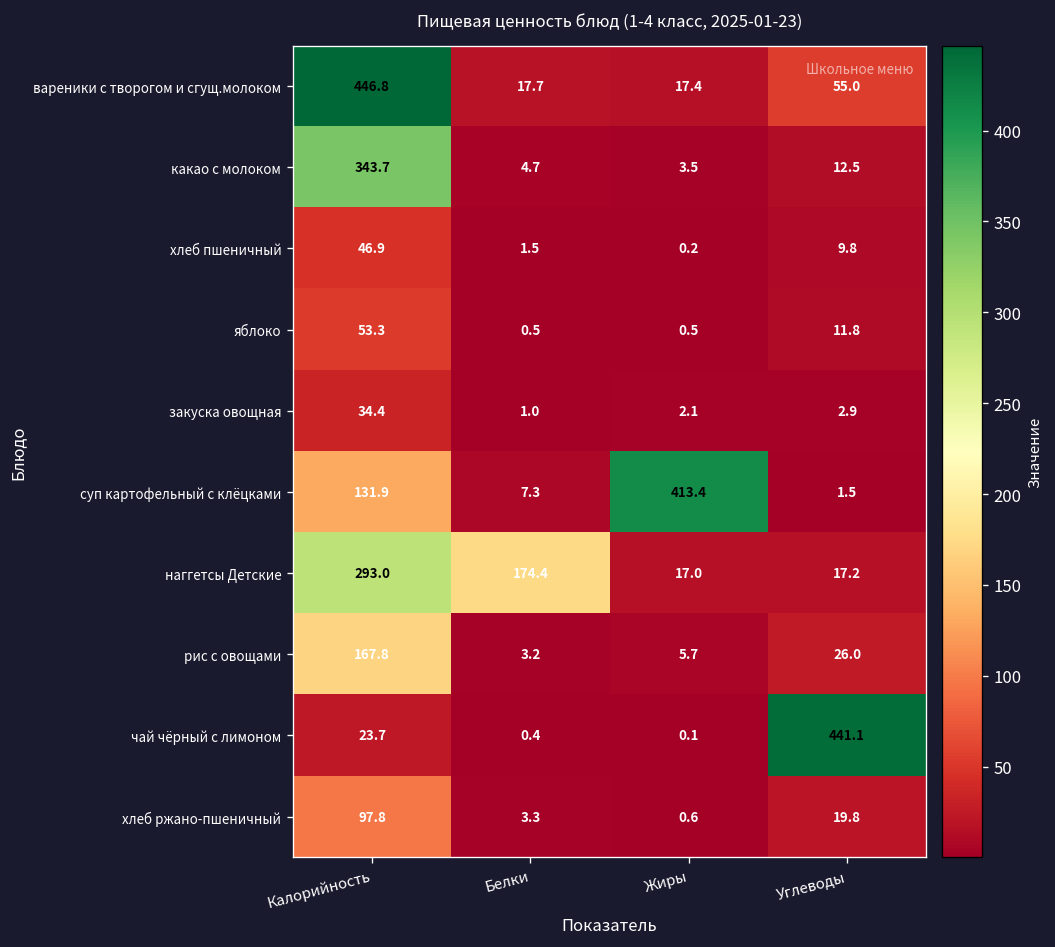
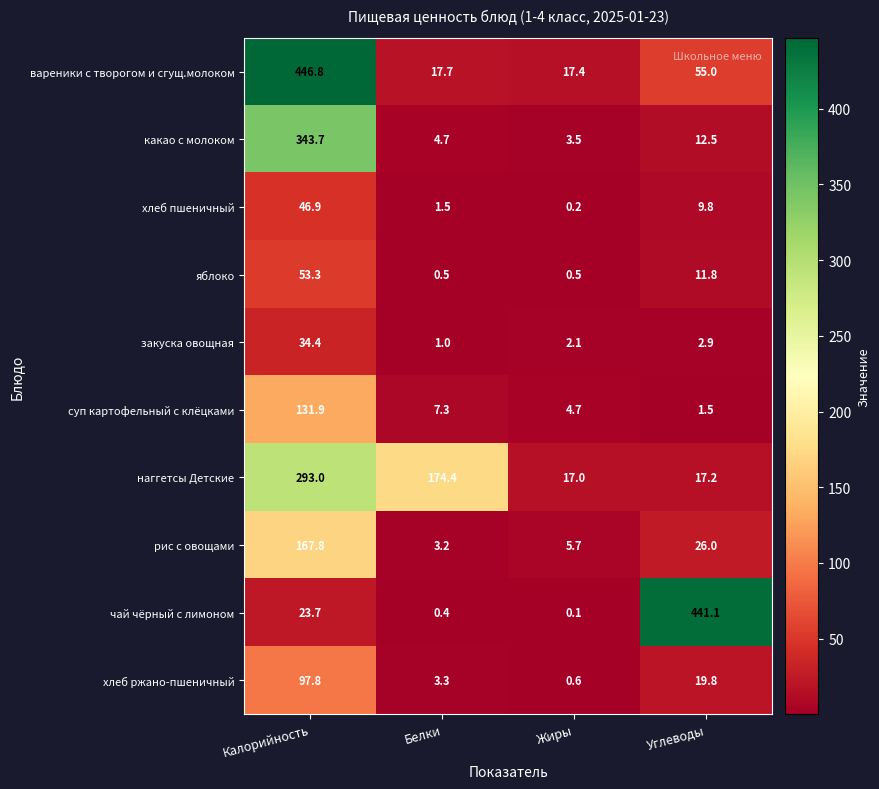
суп картофельный с клёцками, Жиры: 413.4 -> 4.7
